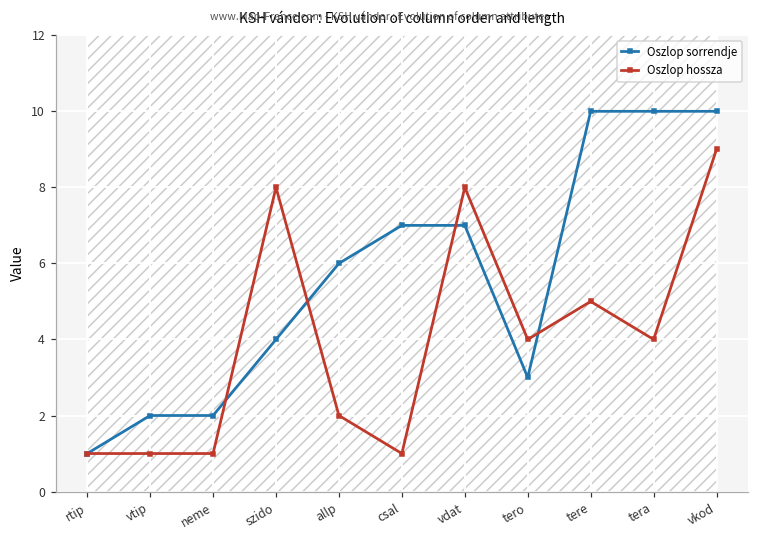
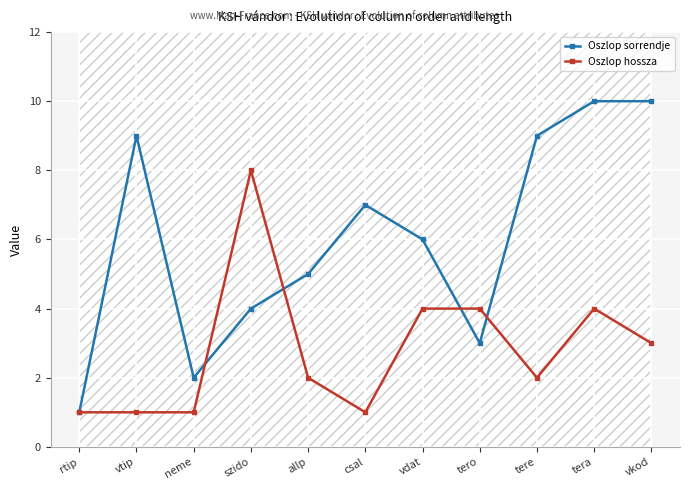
Oszlop sorrendje, vtip: 2 -> 9
Oszlop sorrendje, allp: 6 -> 5
Oszlop sorrendje, vdat: 7 -> 6
Oszlop hossza, vdat: 8 -> 4
Oszlop sorrendje, tere: 10 -> 9
Oszlop hossza, tere: 5 -> 2
Oszlop hossza, vkod: 9 -> 3
